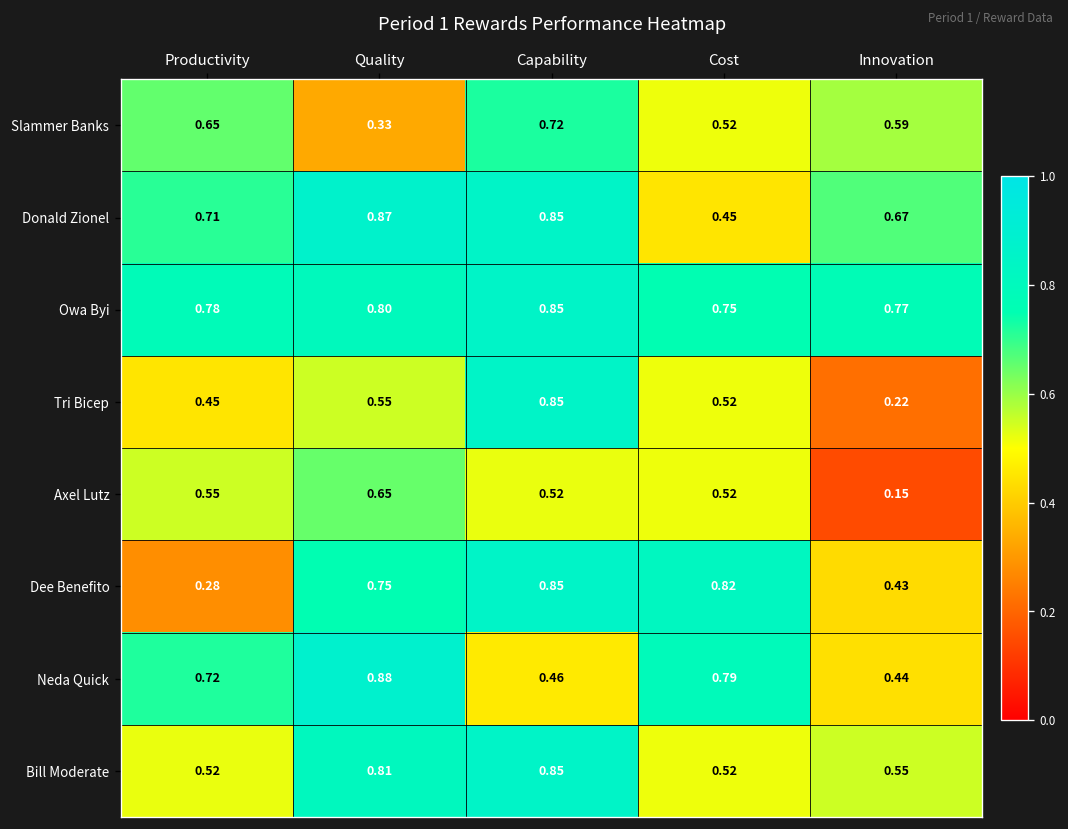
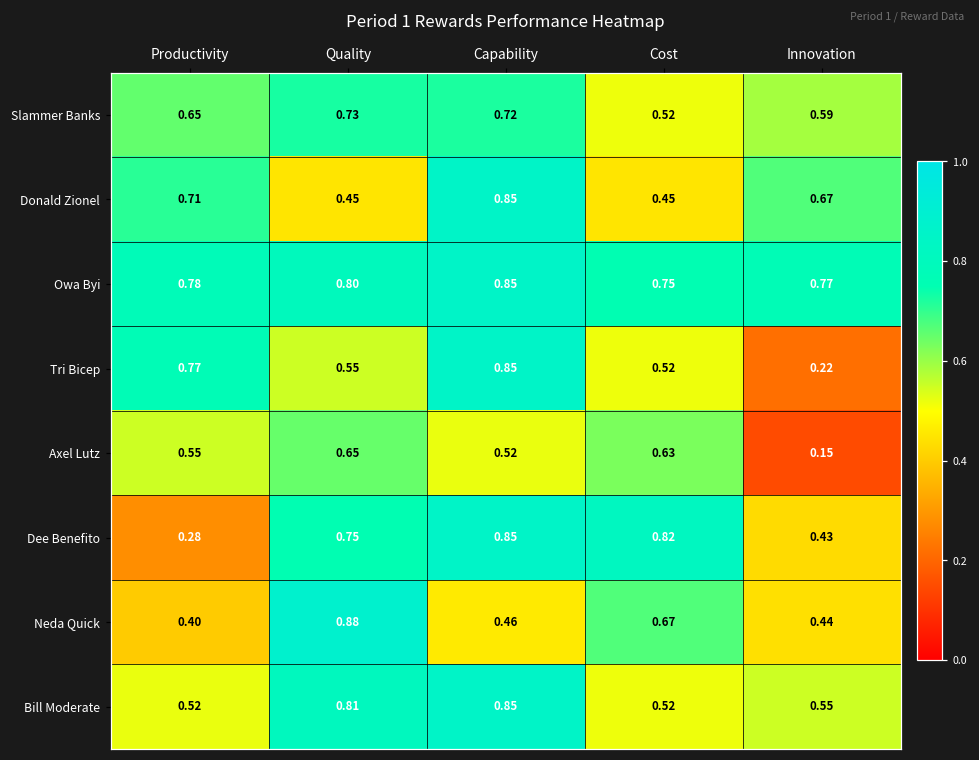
Slammer Banks, Quality: 0.33 -> 0.73
Donald Zionel, Quality: 0.87 -> 0.45
Tri Bicep, Productivity: 0.45 -> 0.77
Axel Lutz, Cost: 0.52 -> 0.63
Neda Quick, Productivity: 0.72 -> 0.40
Neda Quick, Cost: 0.79 -> 0.67
